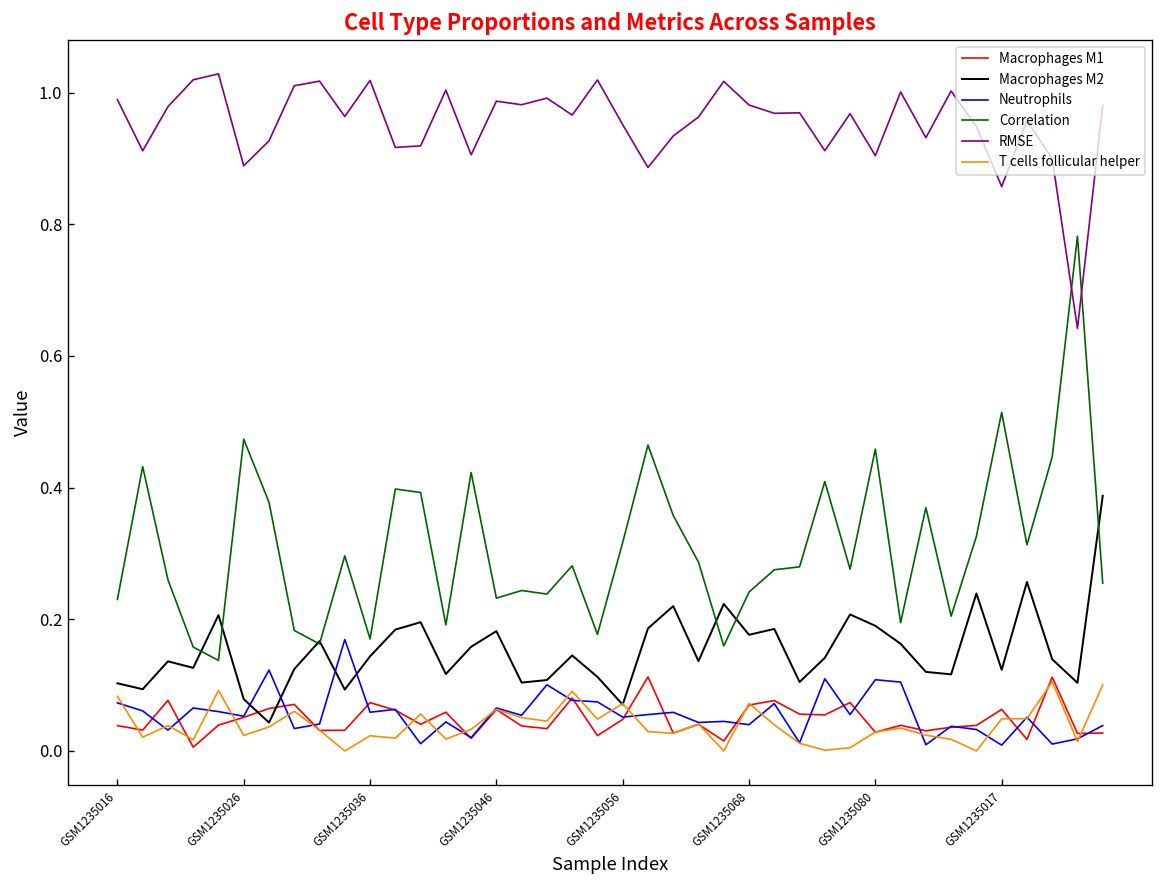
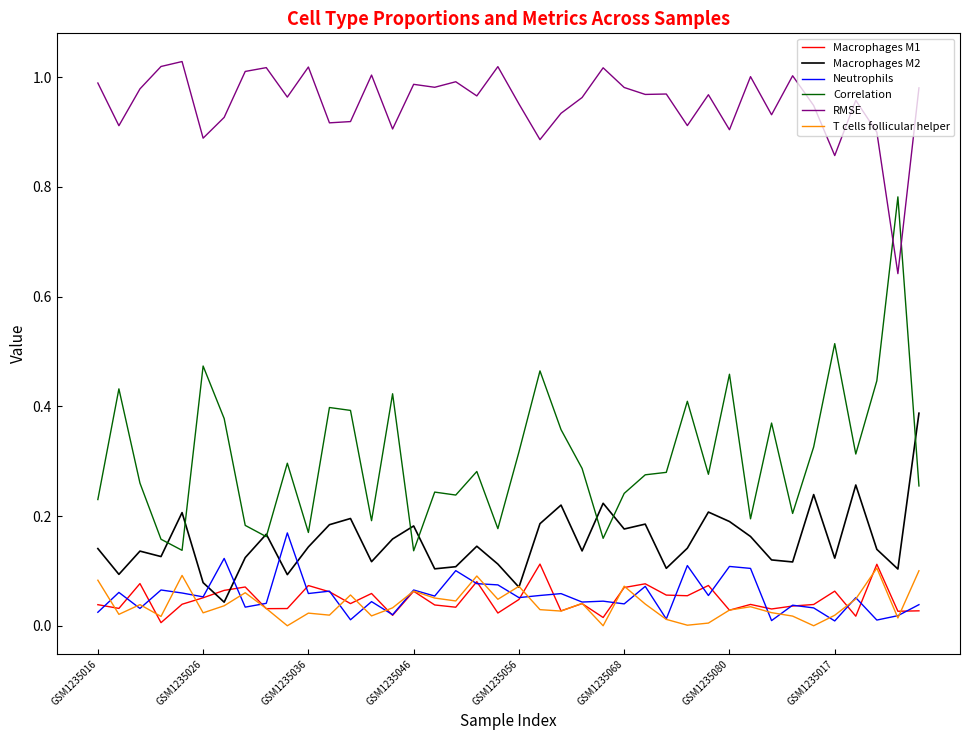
Macrophages M2, GSM1235016: 0.10 -> 0.14
Neutrophils, GSM1235016: 0.07 -> 0.02
Correlation, GSM1235046: 0.23 -> 0.14
T cells follicular helper, GSM1235017: 0.05 -> 0.02
